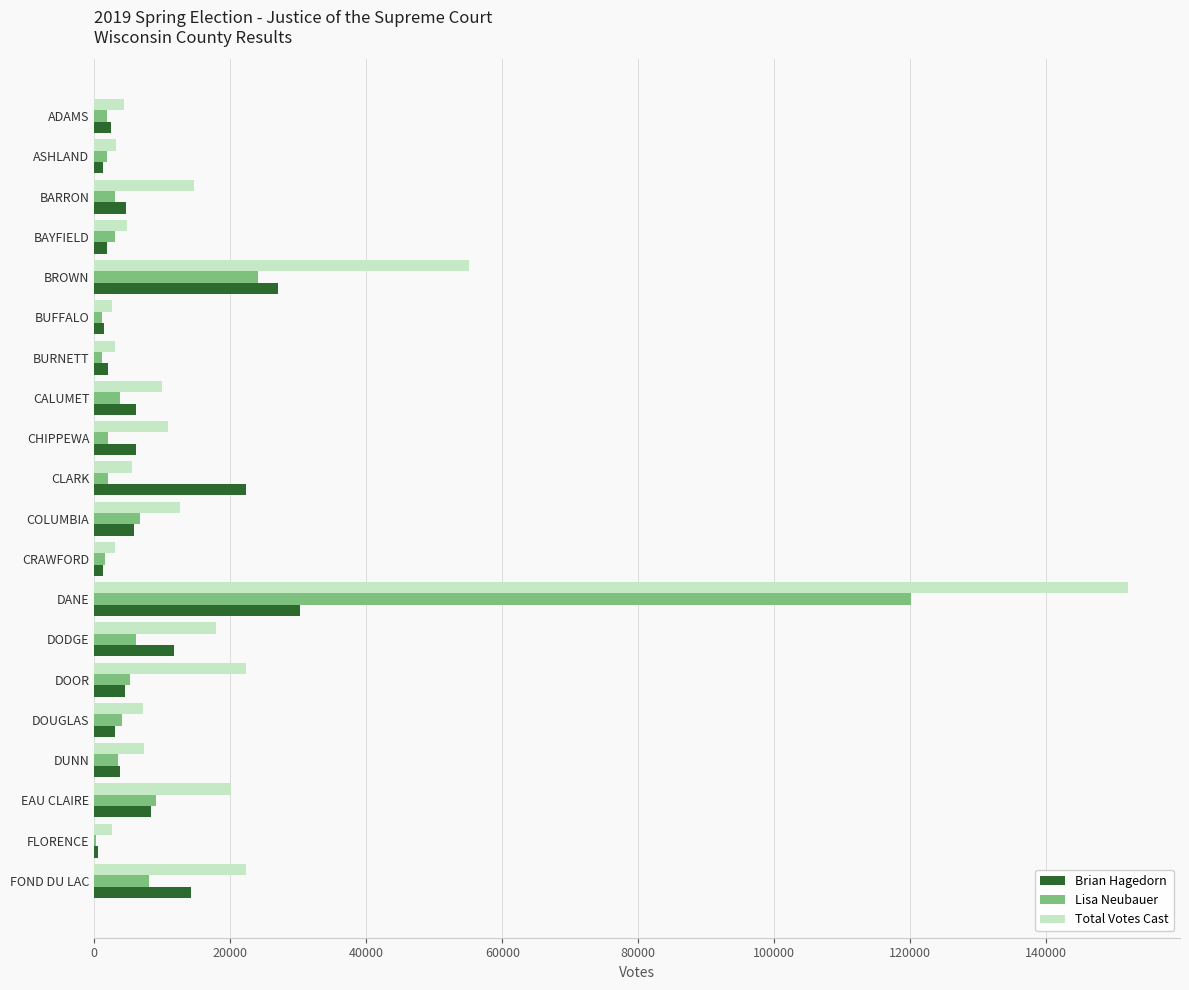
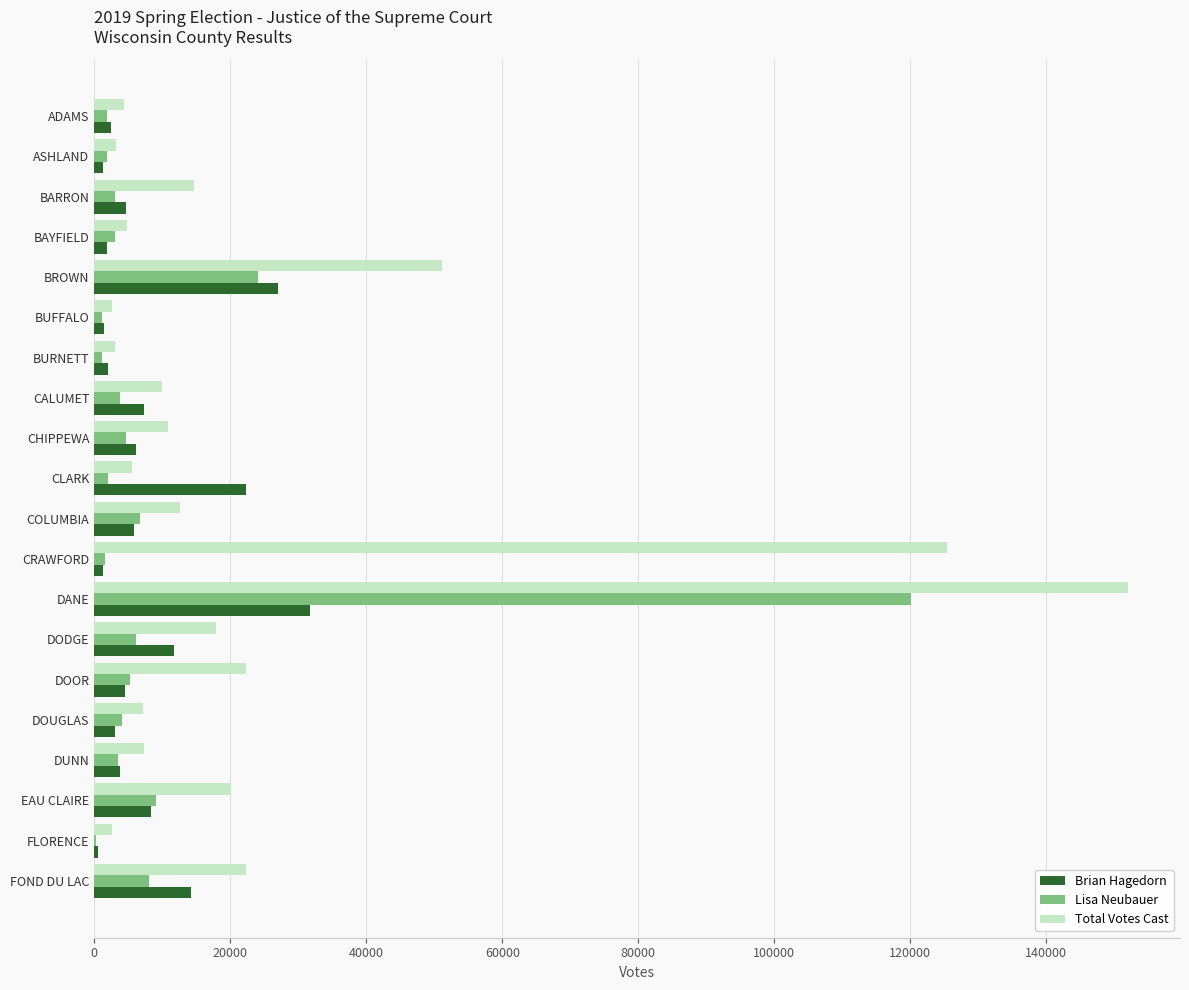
Total Votes Cast, BROWN: 55000 -> 51000
Brian Hagedorn, CALUMET: 6000 -> 7000
Lisa Neubauer, CHIPPEWA: 2000 -> 5000
Total Votes Cast, CRAWFORD: 3000 -> 125000
Brian Hagedorn, DANE: 30000 -> 32000
